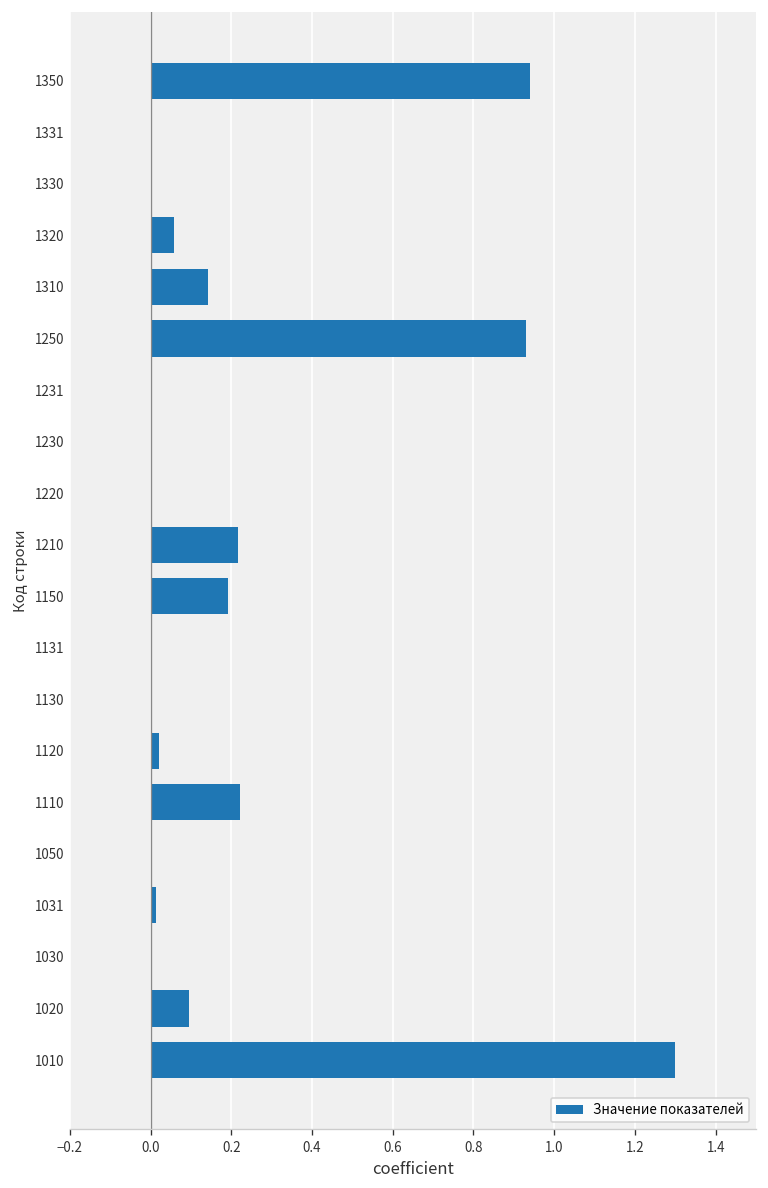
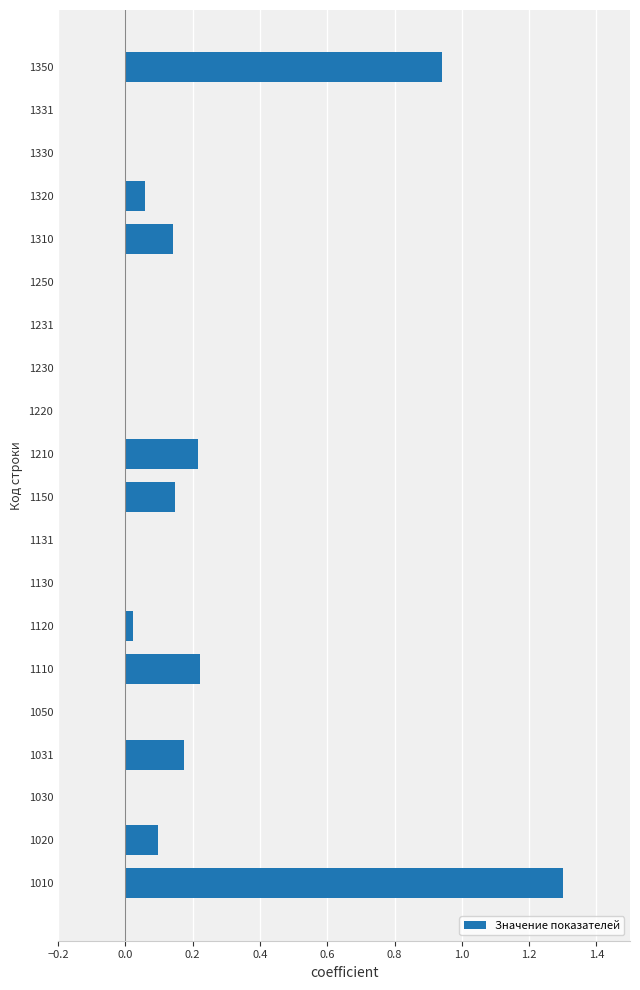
1250: 0.93 -> 0.00
1150: 0.19 -> 0.15
1031: 0.01 -> 0.17
